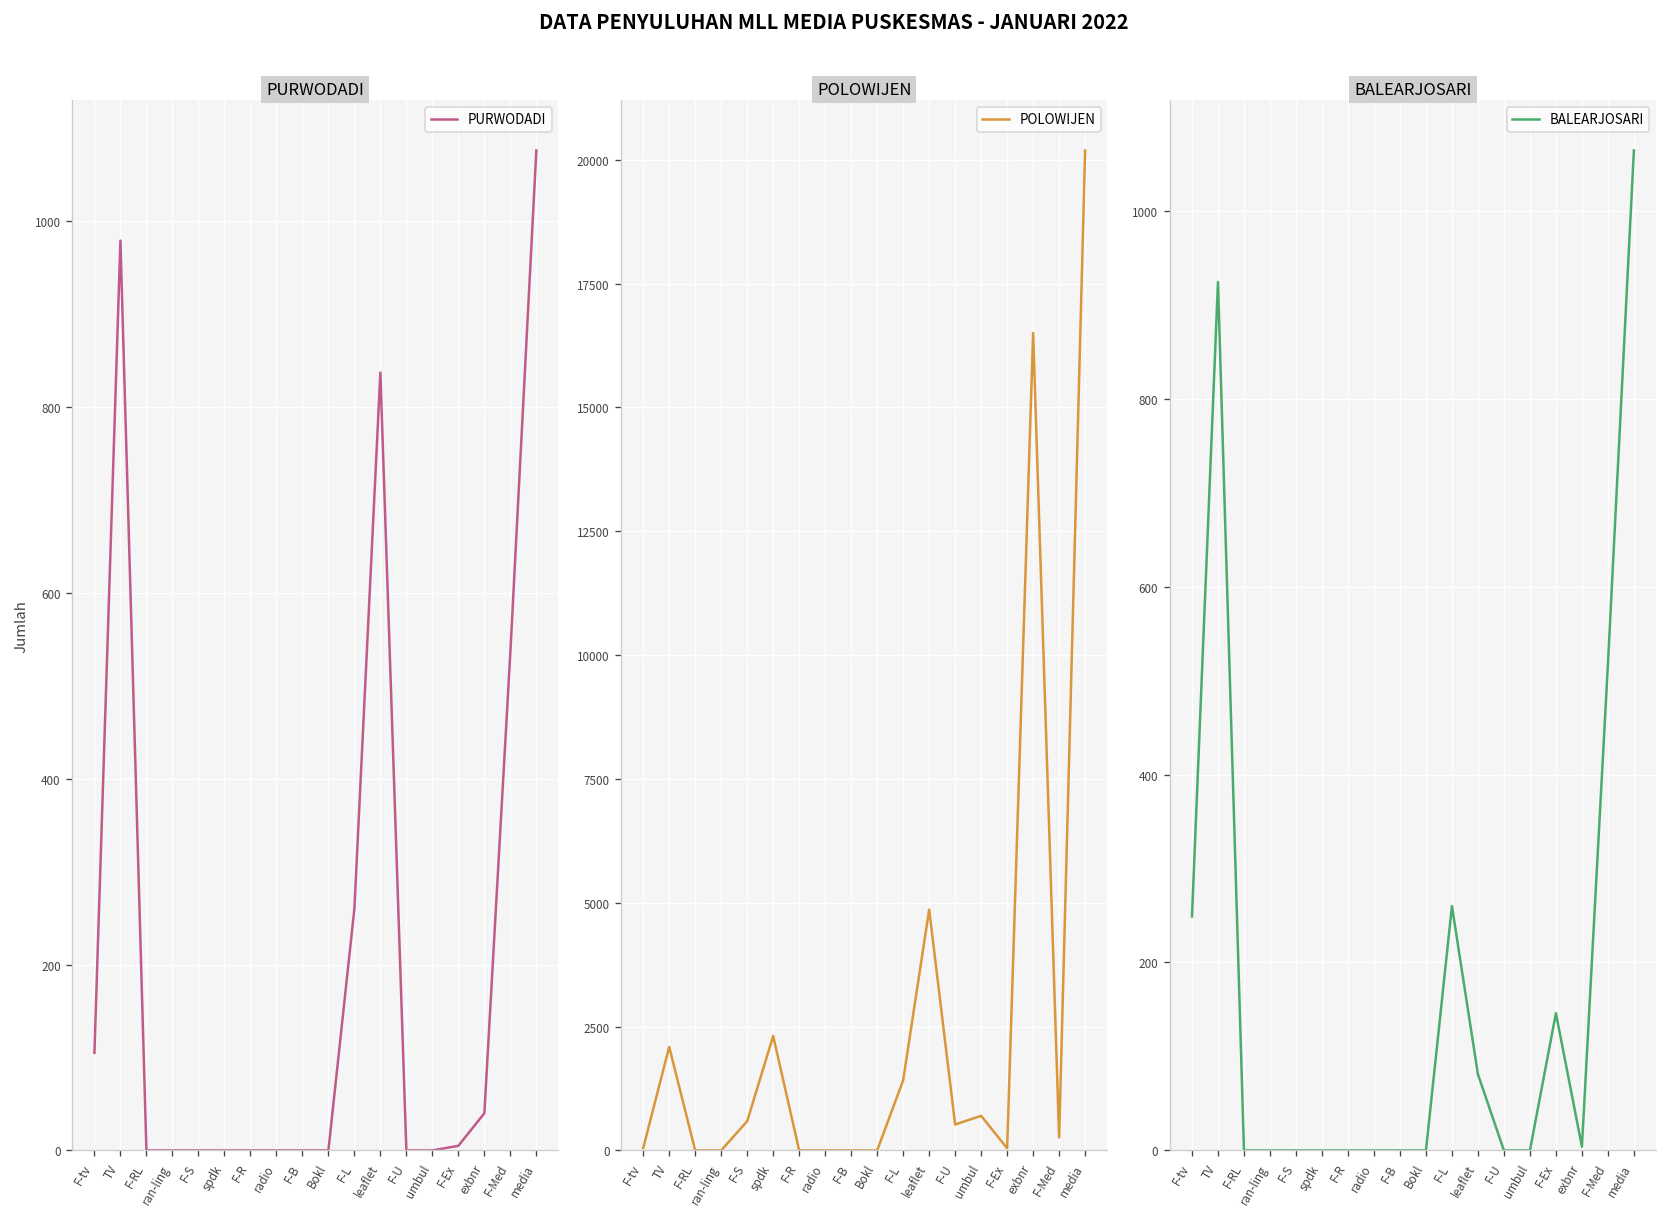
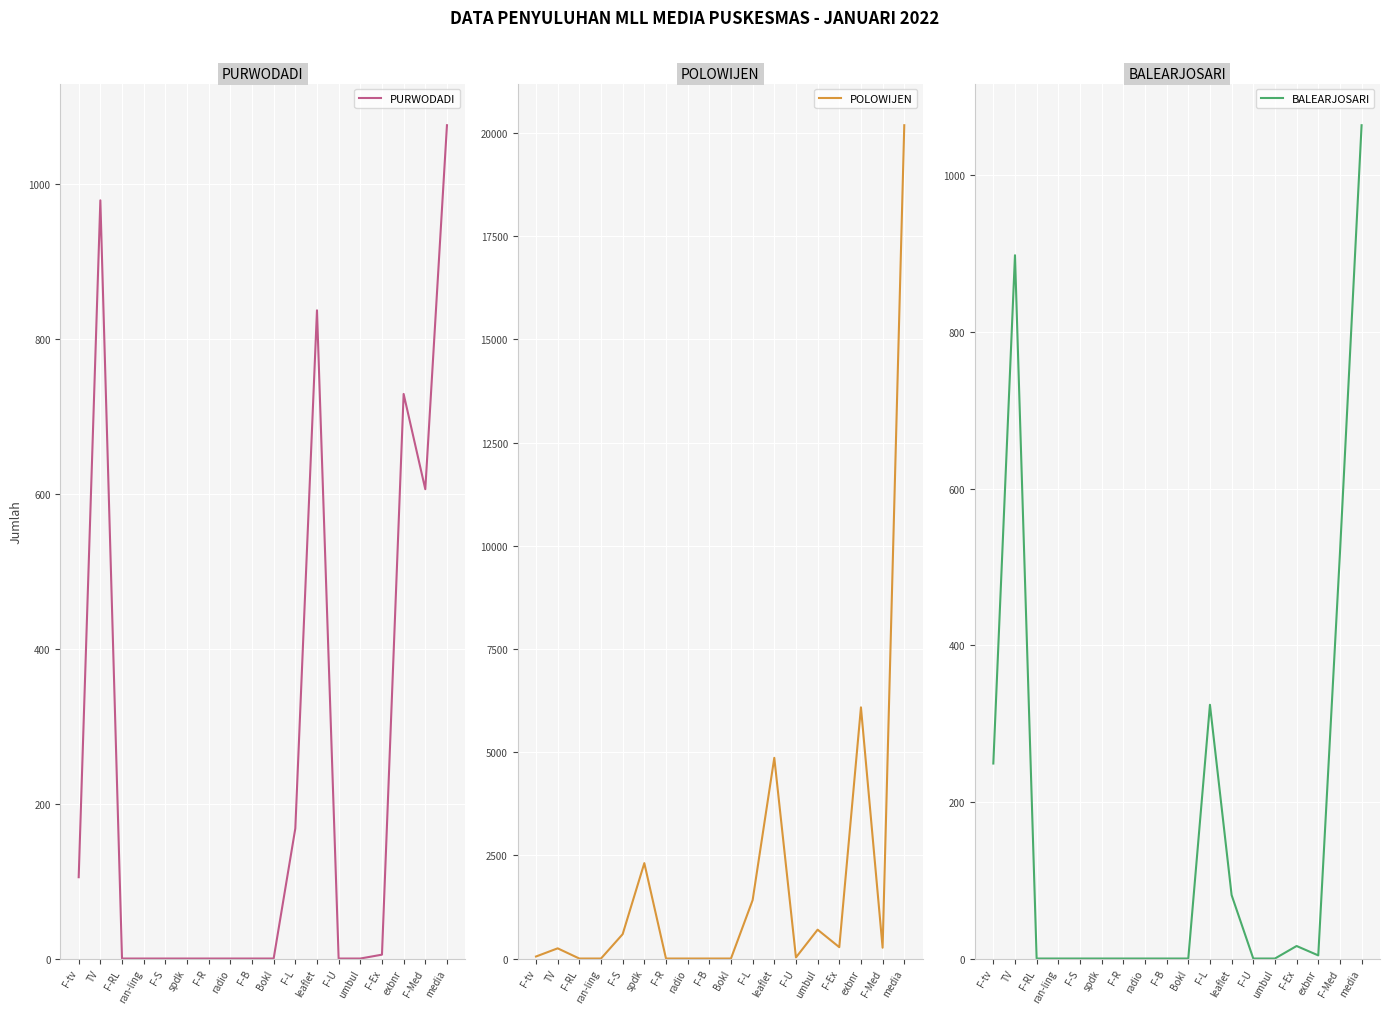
PURWODADI, F-L: 260 -> 170
PURWODADI, exbnr: 40 -> 730
PURWODADI, F-Med: 540 -> 610
POLOWIJEN, TV: 2100 -> 200
POLOWIJEN, F-U: 500 -> 0
POLOWIJEN, F-Ex: 0 -> 300
POLOWIJEN, exbnr: 16500 -> 6100
BALEARJOSARI, TV: 920 -> 900
BALEARJOSARI, F-L: 260 -> 320
BALEARJOSARI, F-Ex: 150 -> 20
